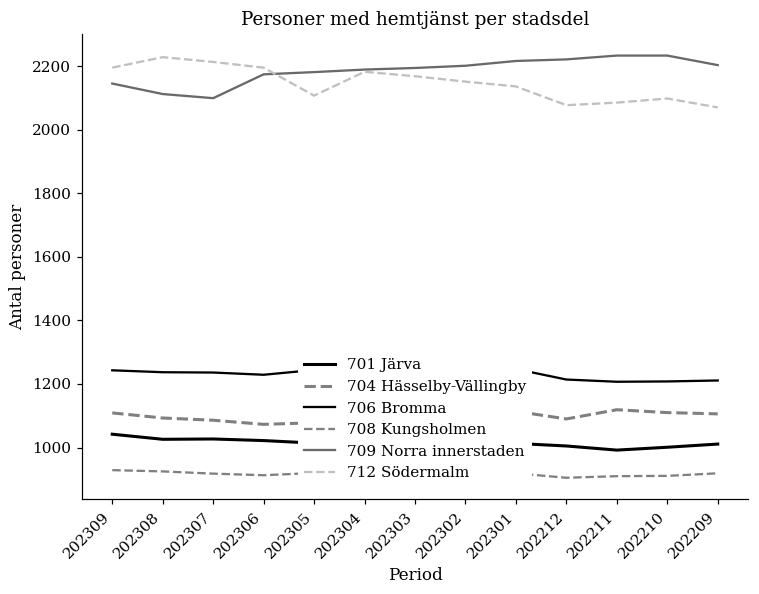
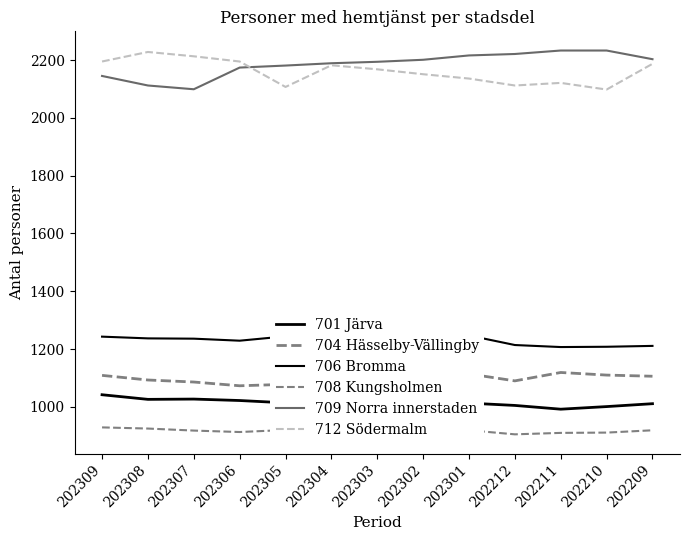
712 Södermalm, 202212: 2080 -> 2110
712 Södermalm, 202211: 2090 -> 2120
712 Södermalm, 202209: 2070 -> 2190
